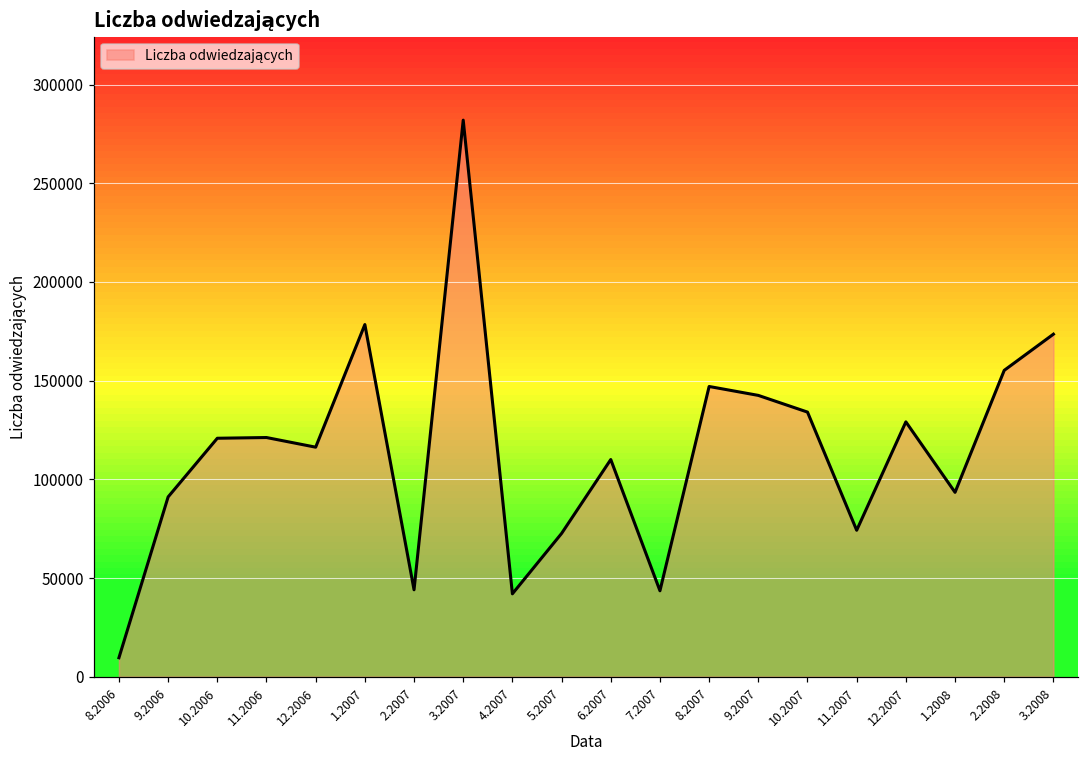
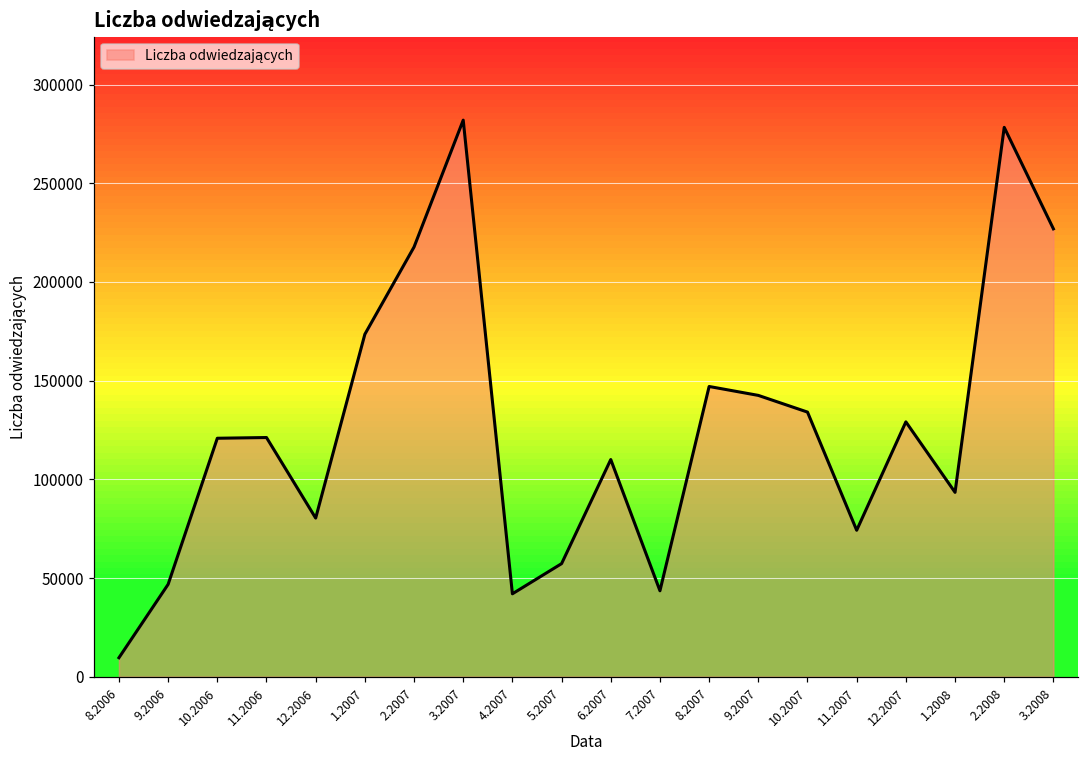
9.2006: 91000 -> 47000
12.2006: 116000 -> 80000
1.2007: 178000 -> 173000
2.2007: 44000 -> 218000
5.2007: 73000 -> 57000
2.2008: 155000 -> 278000
3.2008: 174000 -> 227000
